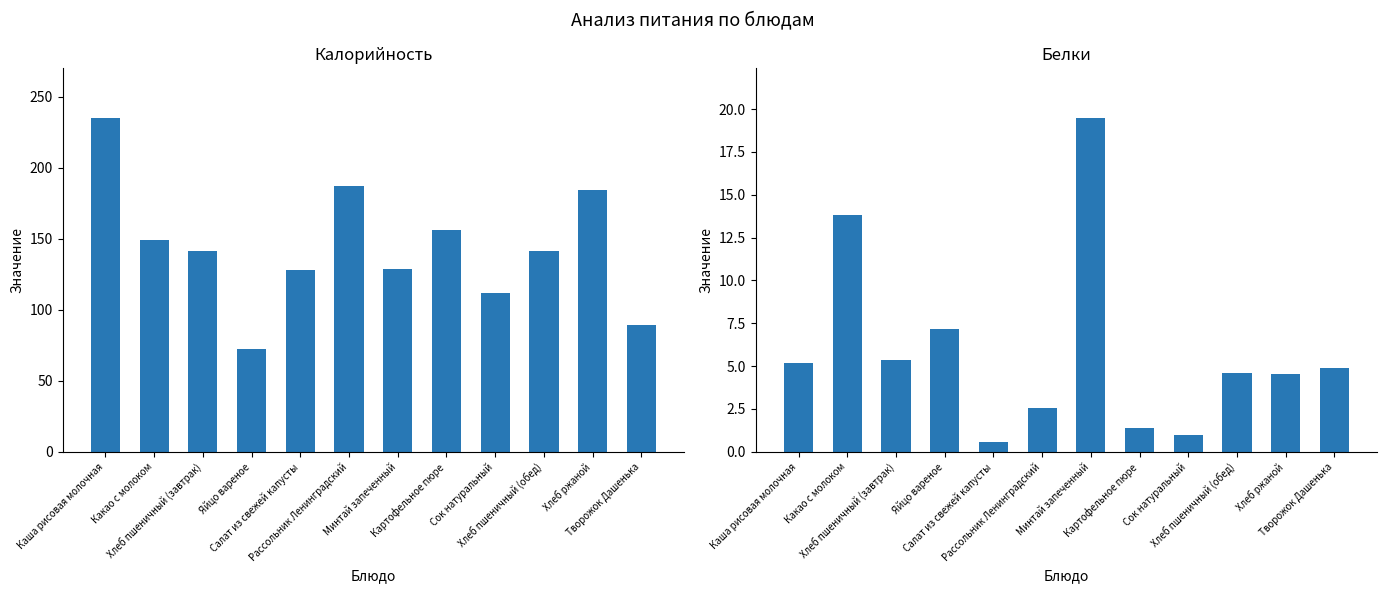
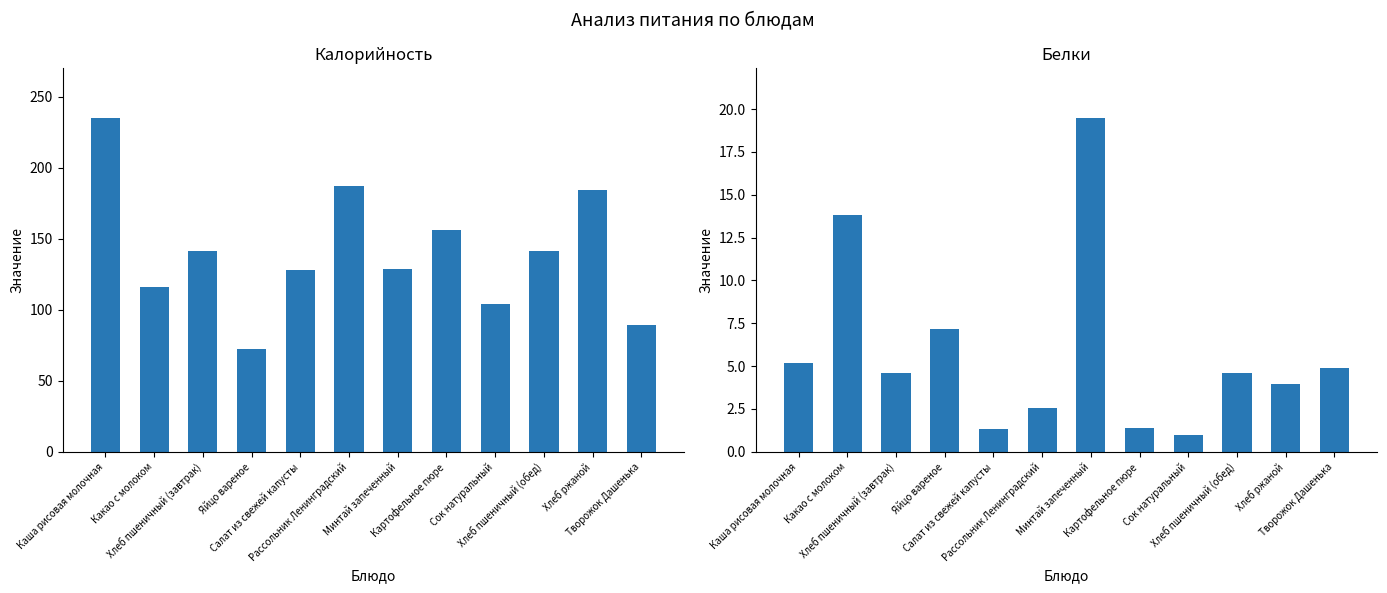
Калорийность, Какао с молоком: 149 -> 116
Калорийность, Сок натуральный: 112 -> 104
Белки, Хлеб пшеничный (завтрак): 5.3 -> 4.6
Белки, Салат из свежей капусты: 0.6 -> 1.3
Белки, Хлеб ржаной: 4.6 -> 4.0
